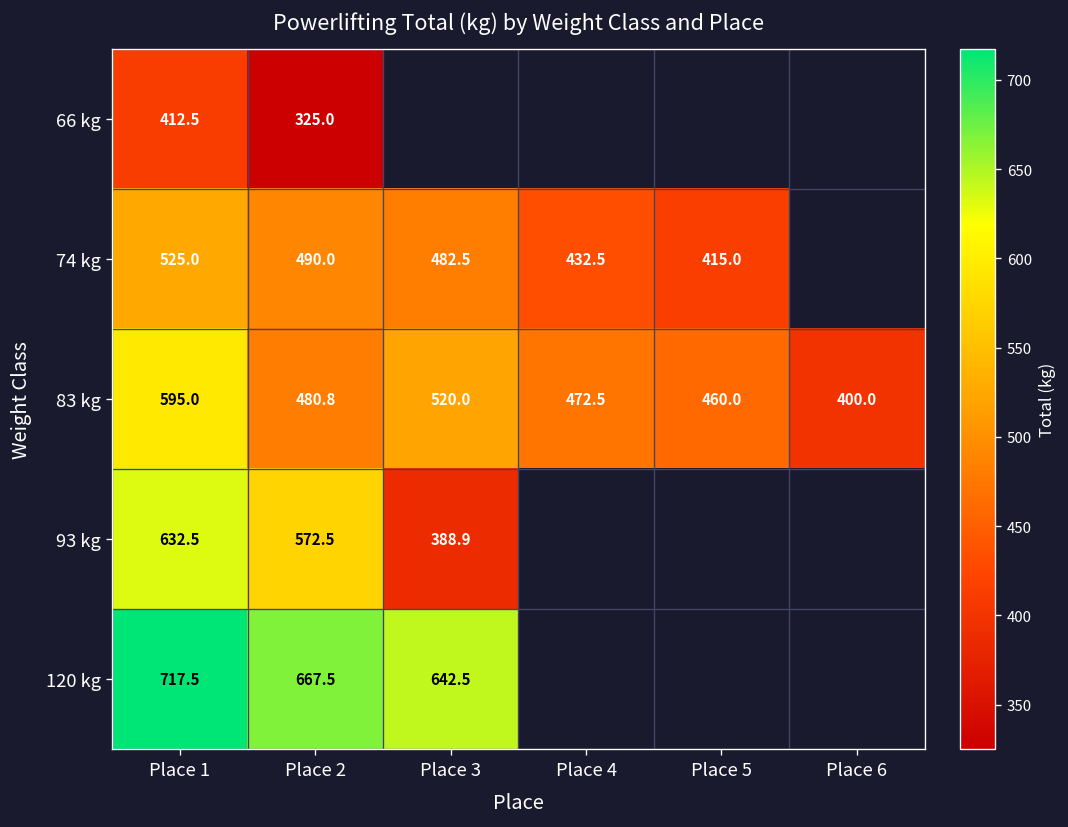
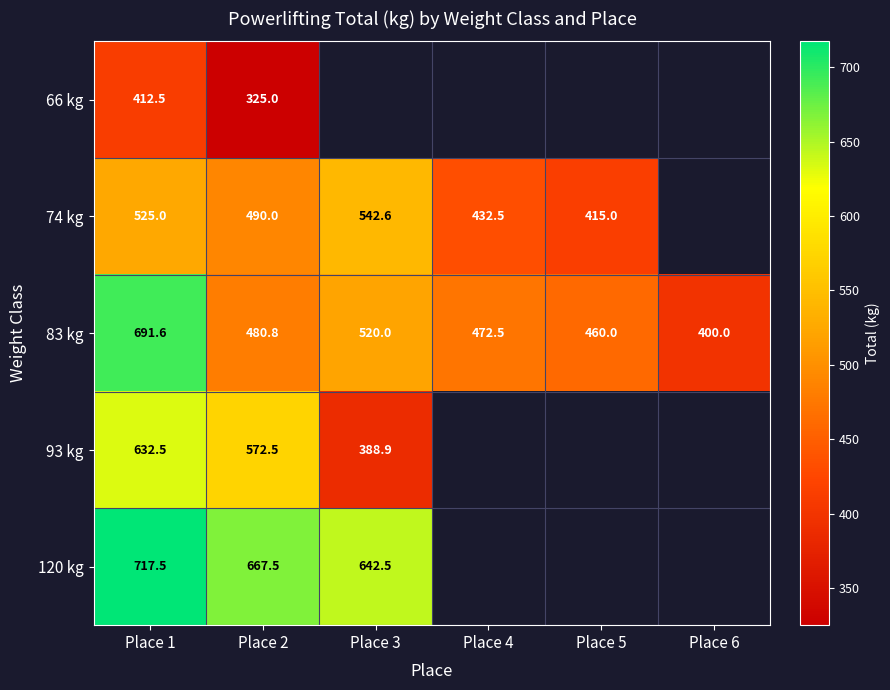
74 kg, Place 3: 482.5 -> 542.6
83 kg, Place 1: 595.0 -> 691.6
